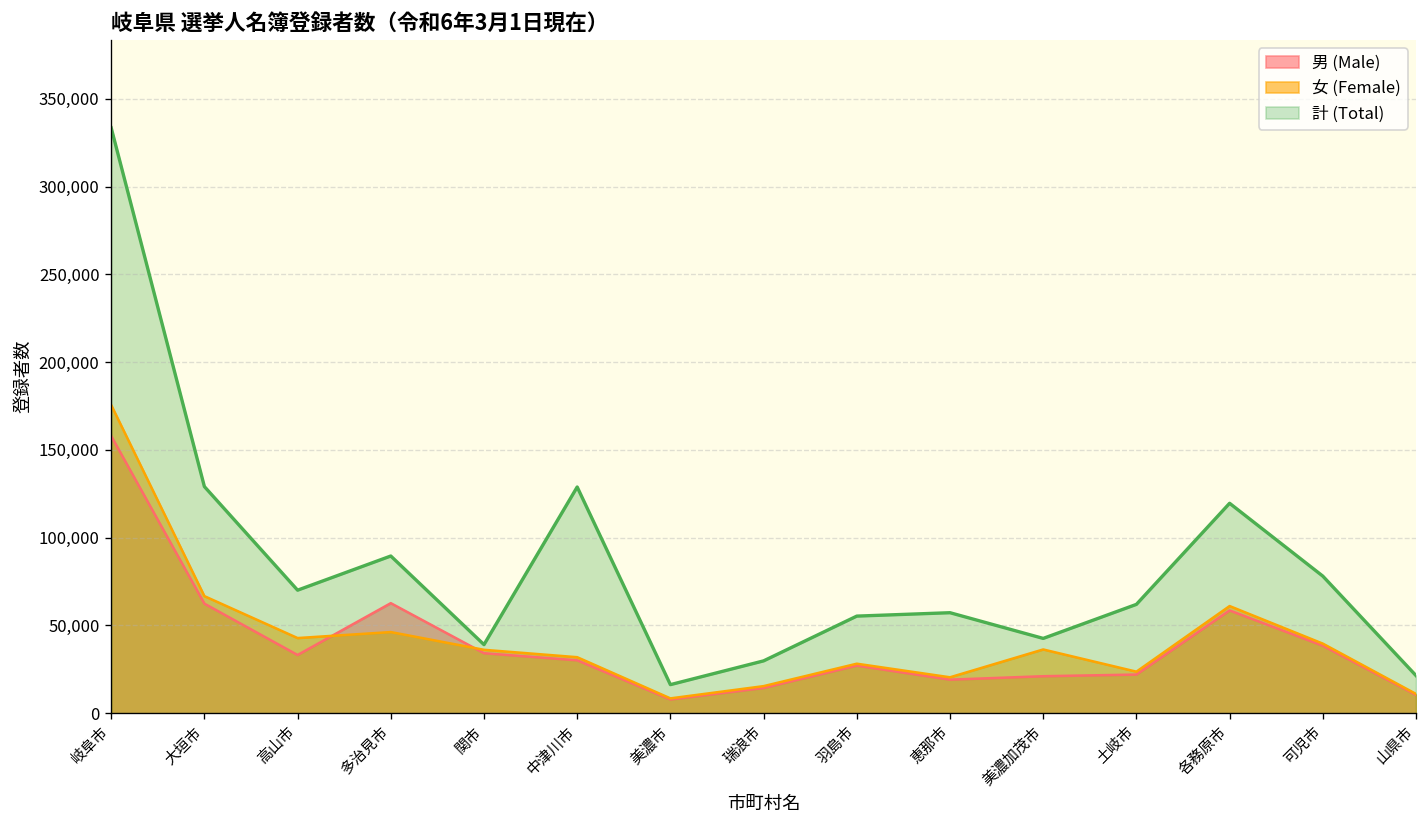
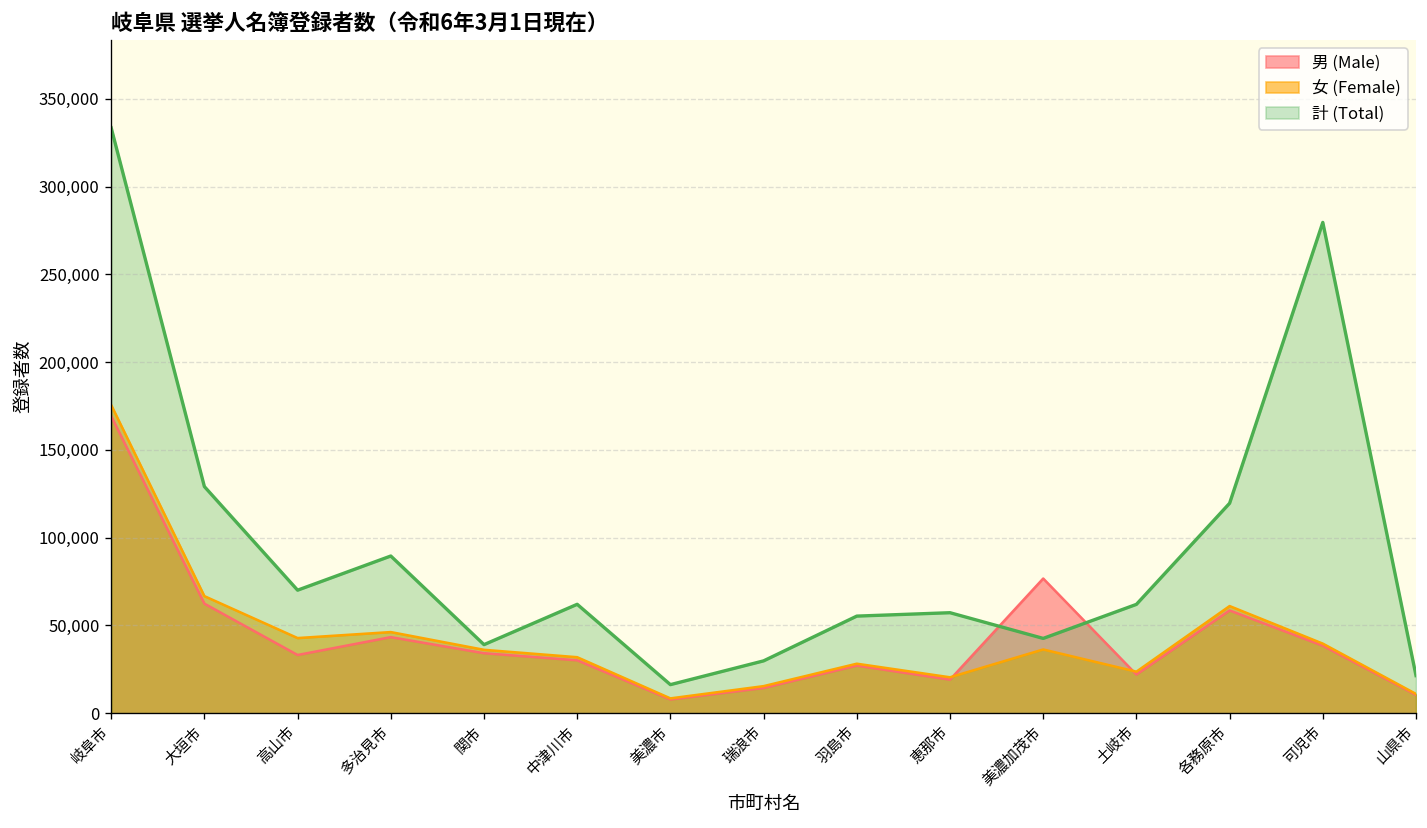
男 (Male), 岐阜市: 158,000 -> 169,000
男 (Male), 多治見市: 63,000 -> 43,000
計 (Total), 中津川市: 129,000 -> 62,000
男 (Male), 美濃加茂市: 21,000 -> 77,000
計 (Total), 可児市: 78,000 -> 280,000
